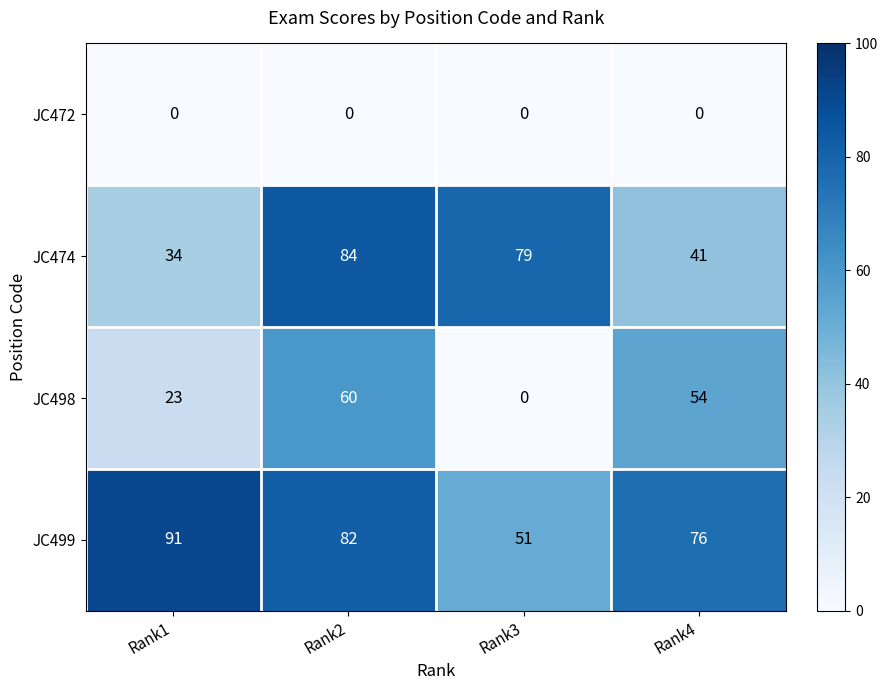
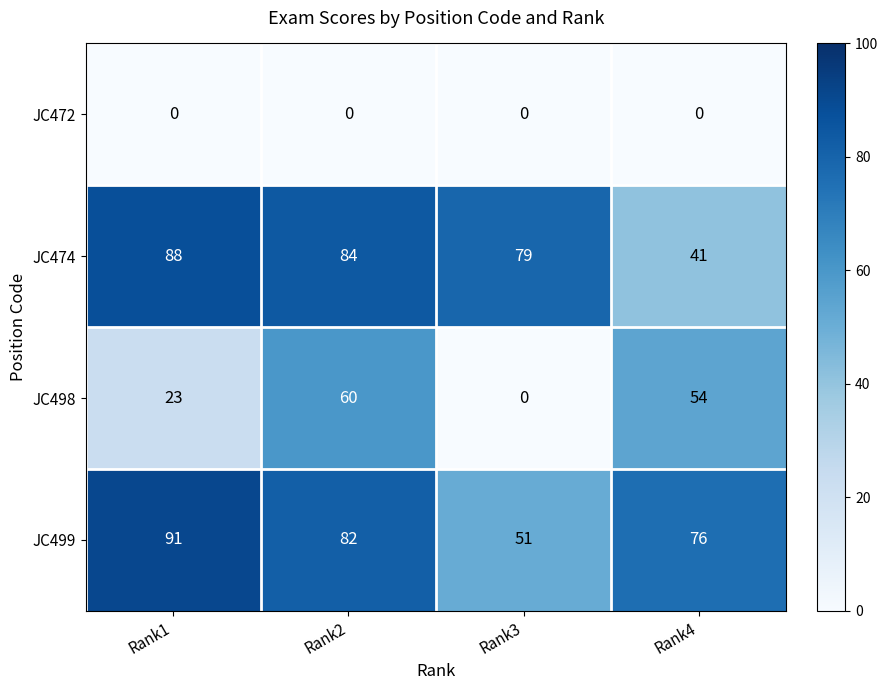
JC474, Rank1: 34 -> 88
